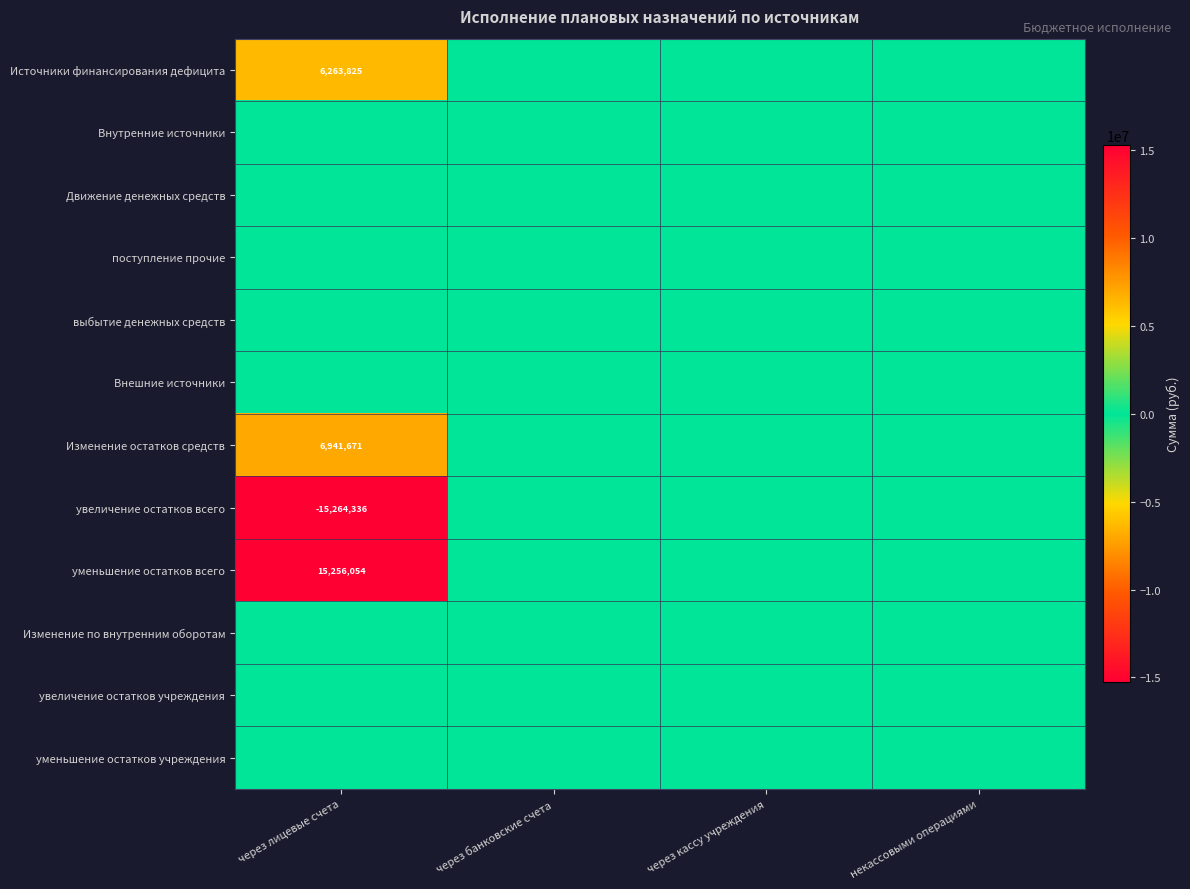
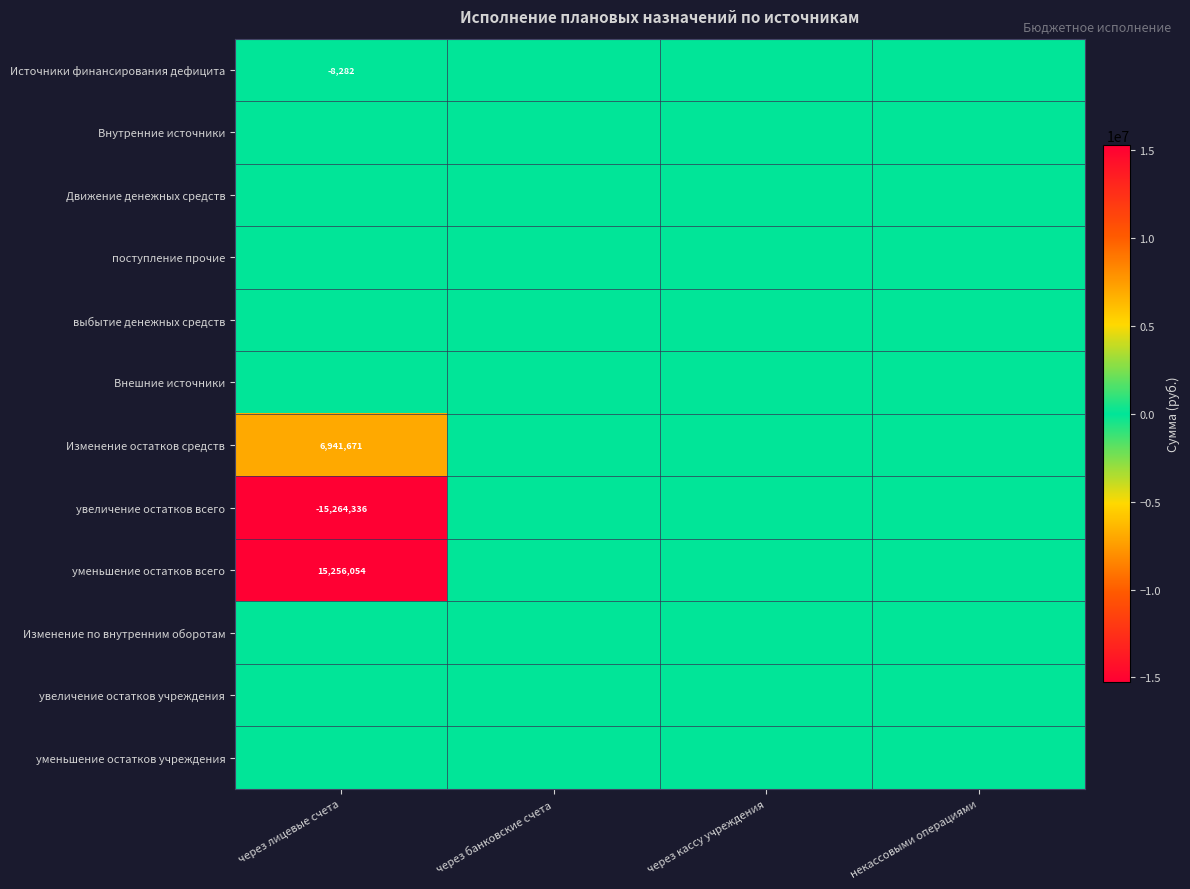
Источники финансирования дефицита, через лицевые счета: 6,263,825 -> -8,282
